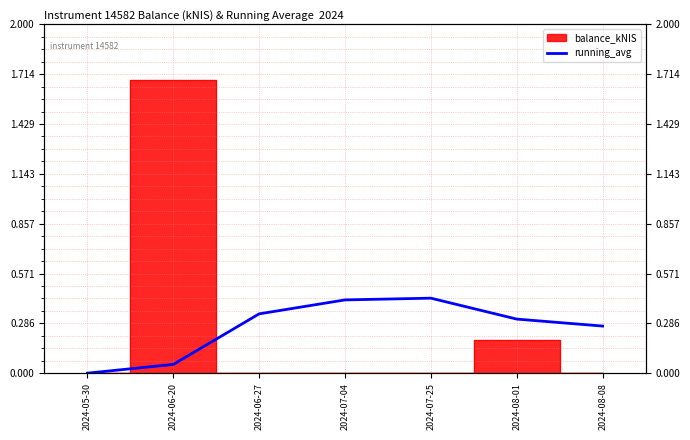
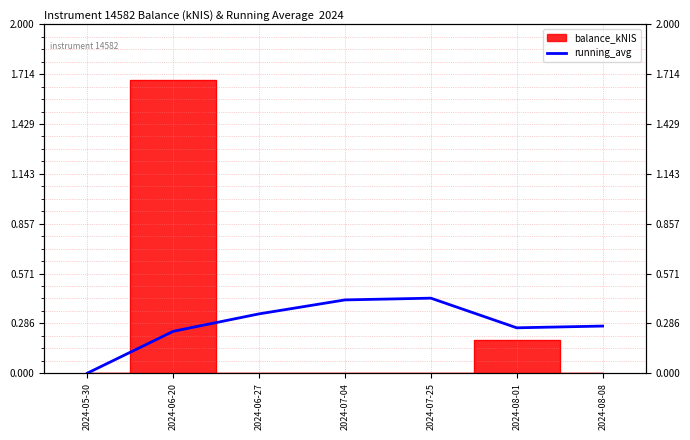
running_avg, 2024-06-20: 0.05 -> 0.24
running_avg, 2024-08-01: 0.31 -> 0.26
